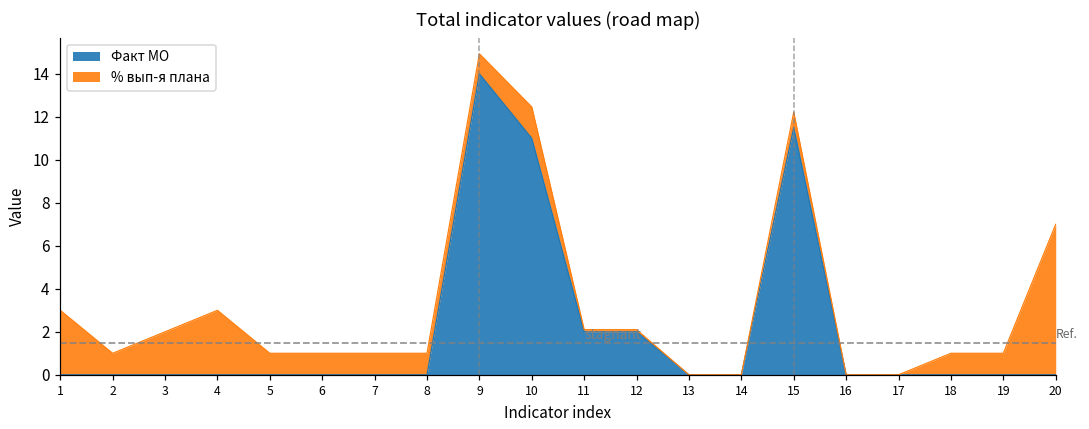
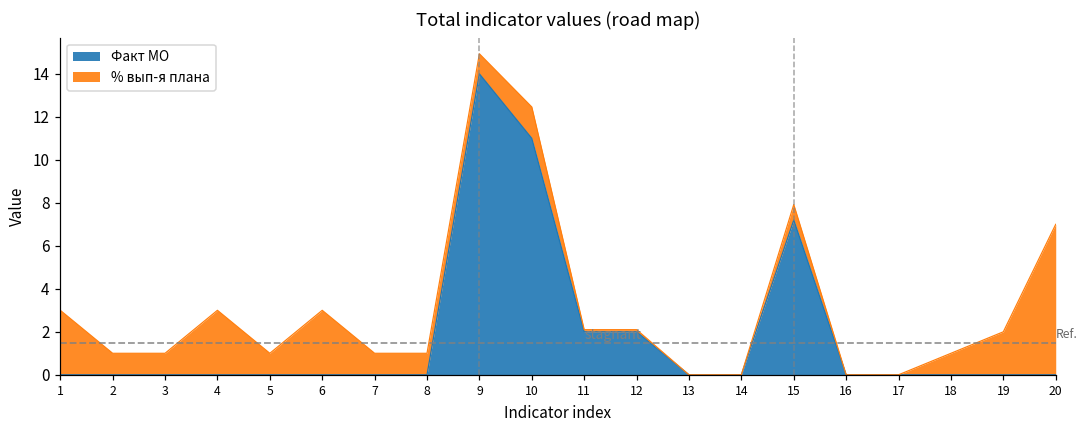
% вып-я плана, 3: 2 -> 1
% вып-я плана, 6: 1 -> 3
Факт МО, 15: 11.5 -> 7.2
% вып-я плана, 19: 1 -> 2
